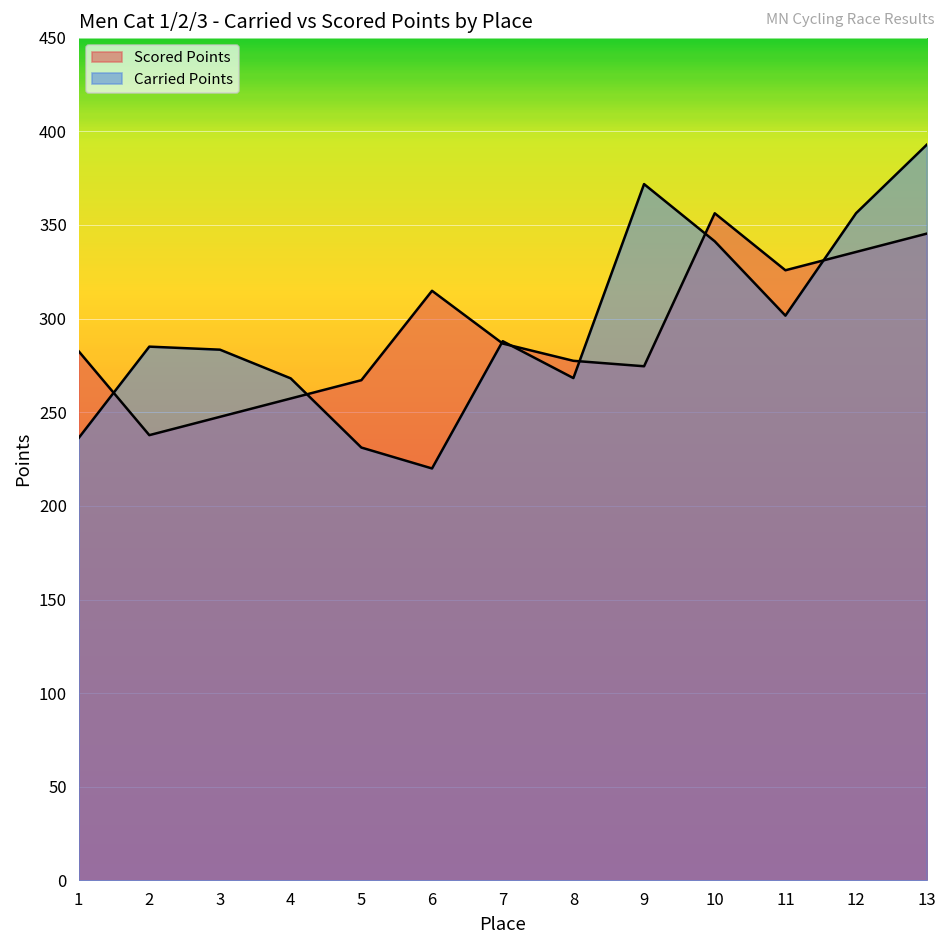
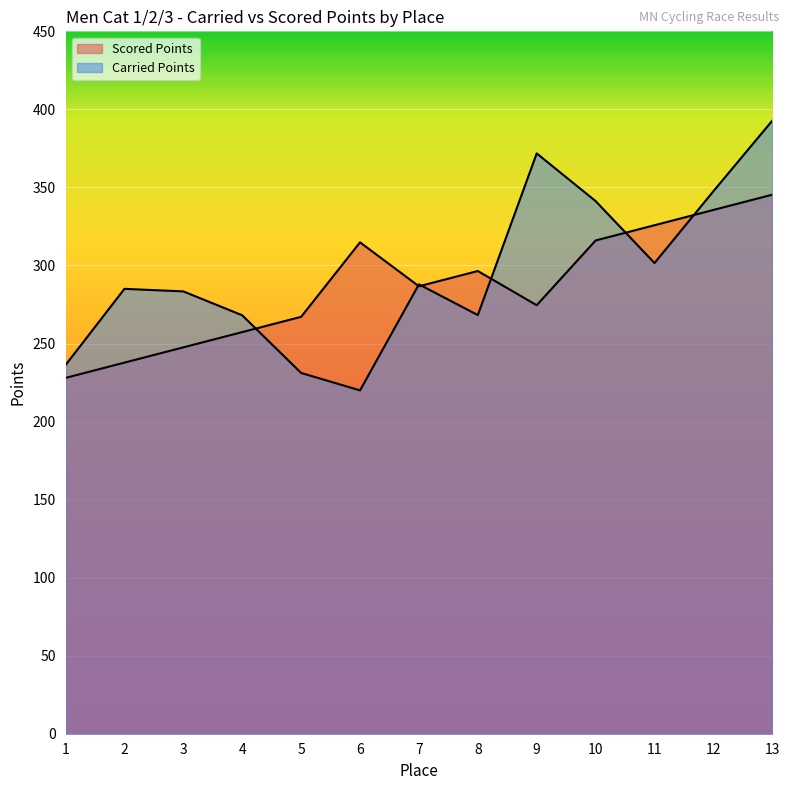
Scored Points, 1: 283 -> 228
Scored Points, 8: 277 -> 296
Scored Points, 10: 356 -> 316
Carried Points, 12: 356 -> 348
